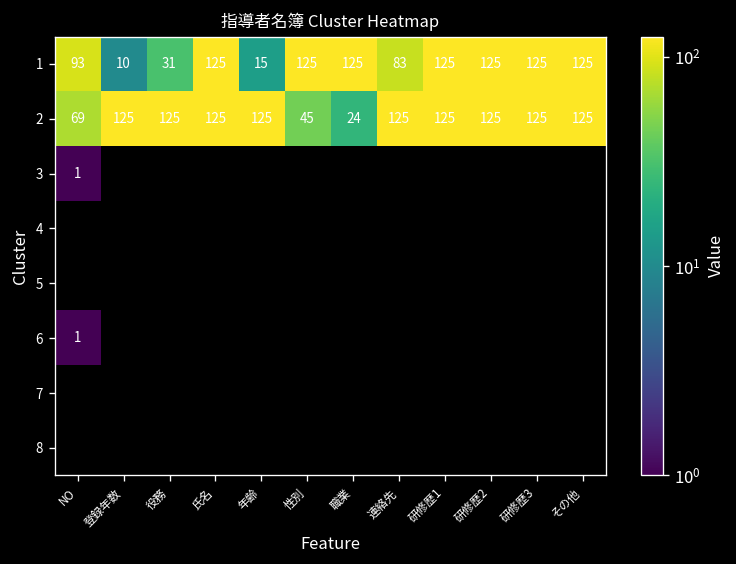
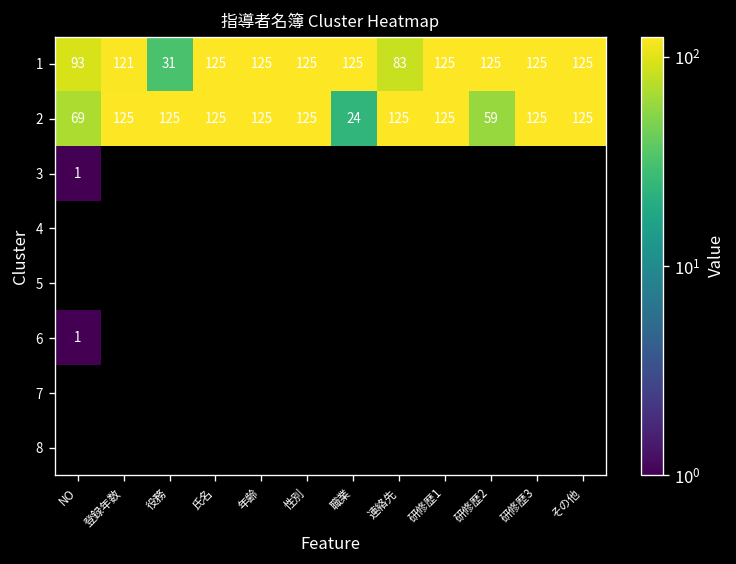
1, 登録年数: 10 -> 121
1, 年齢: 15 -> 125
2, 性別: 45 -> 125
2, 研修歴2: 125 -> 59
